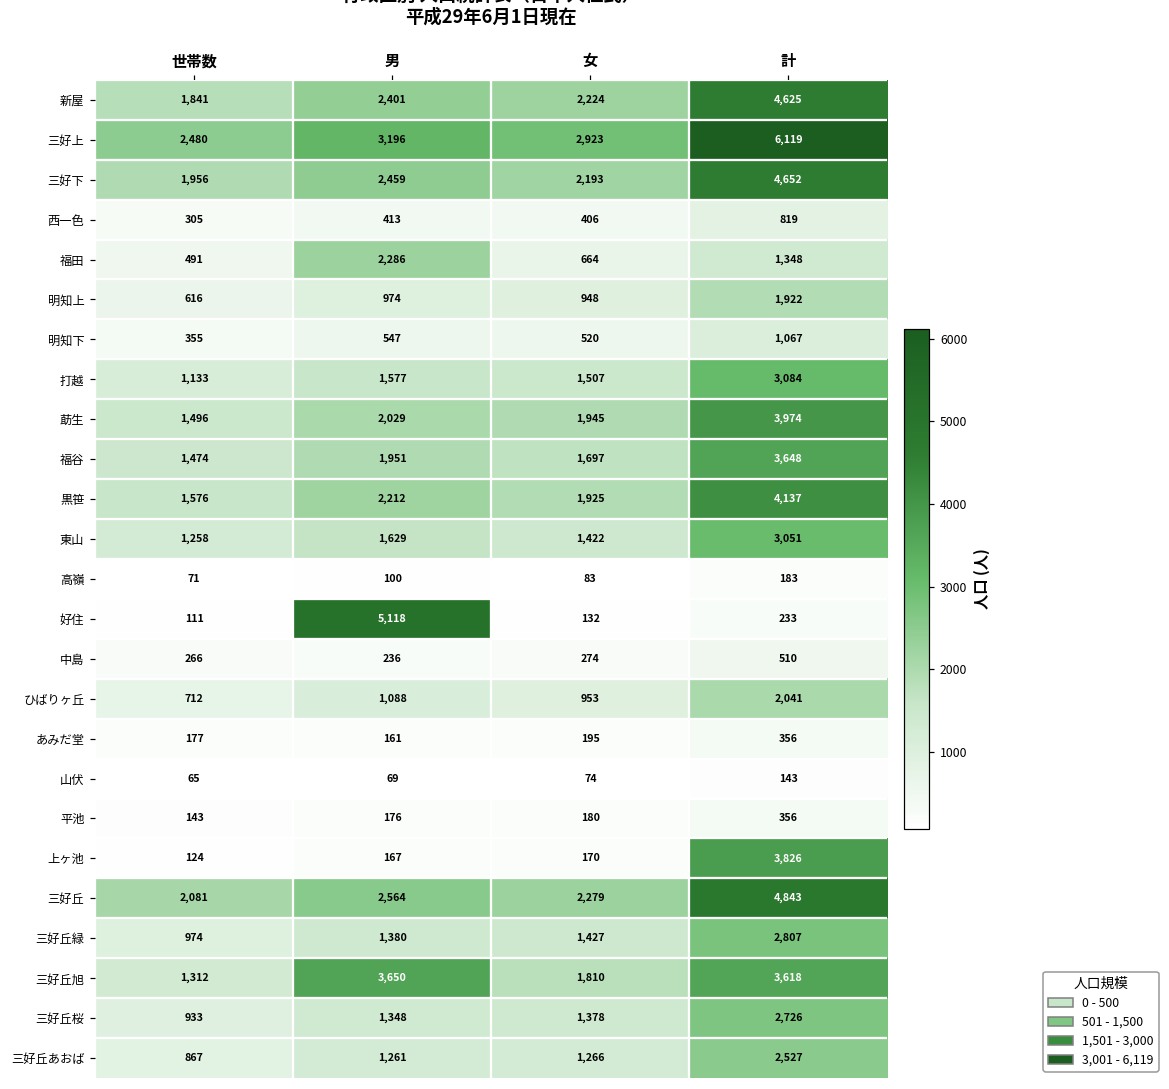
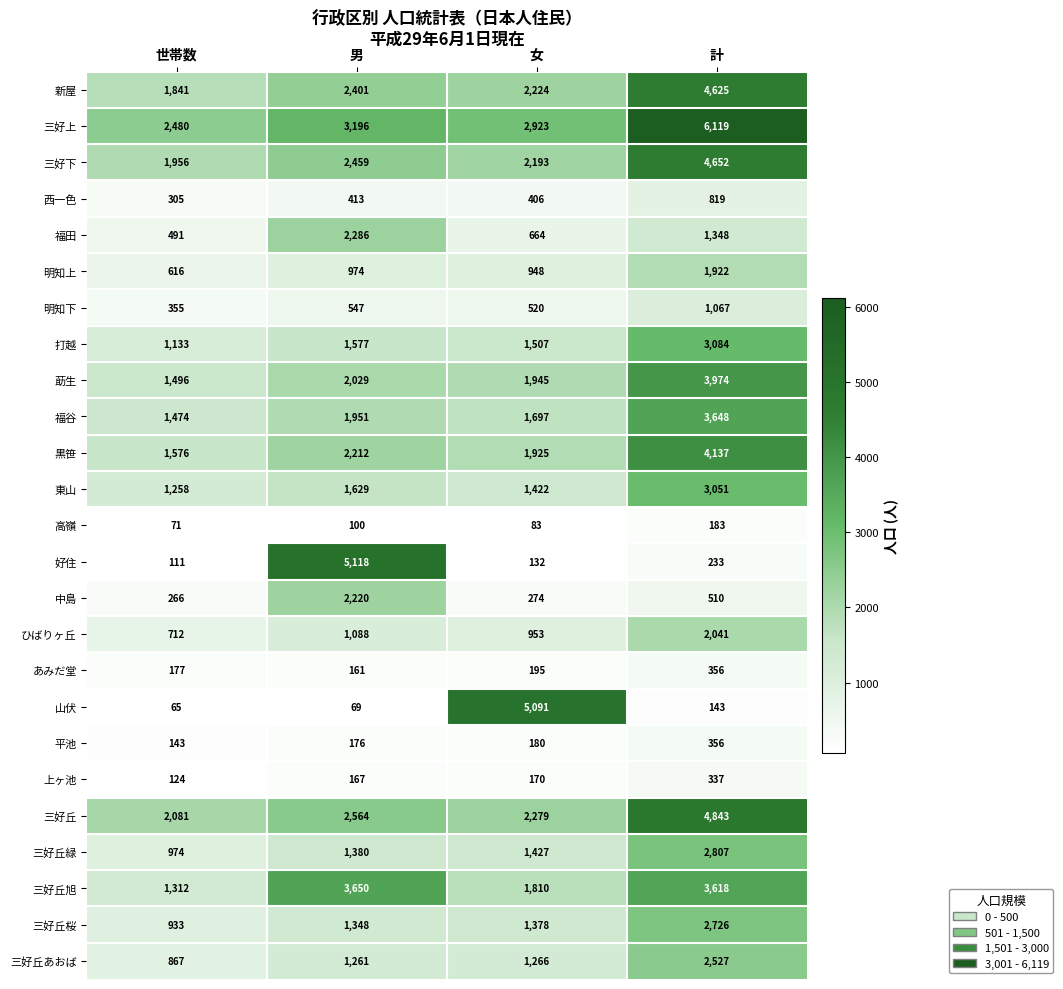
中島, 男: 236 -> 2,220
山伏, 女: 74 -> 5,091
上ヶ池, 計: 3,826 -> 337
